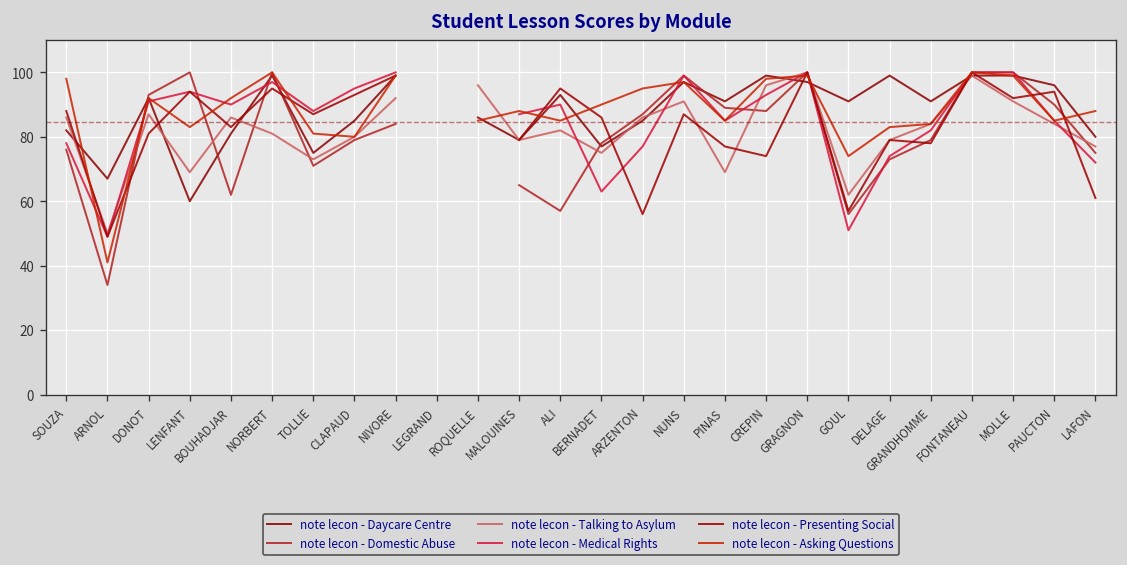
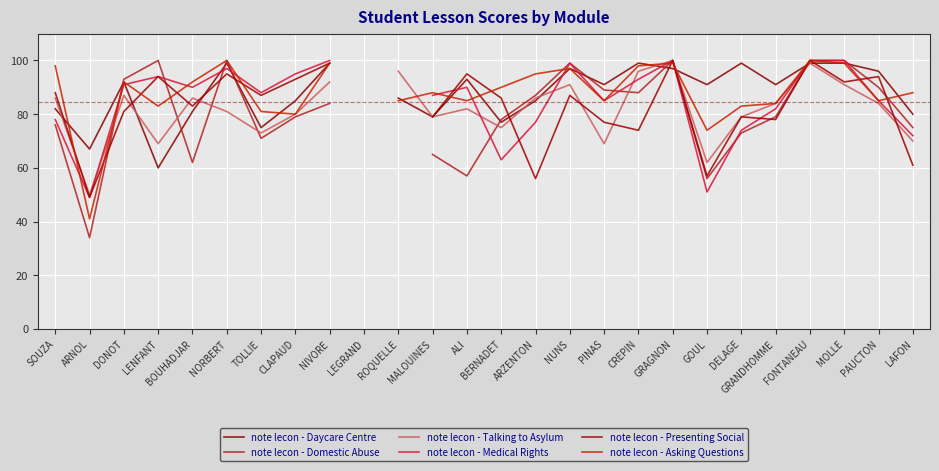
note lecon - Talking to Asylum, LAFON: 77 -> 70
